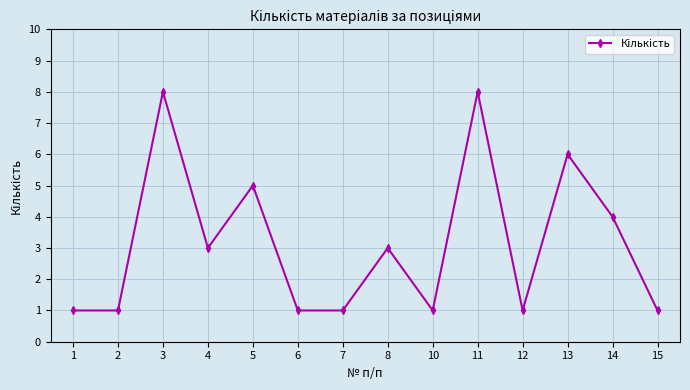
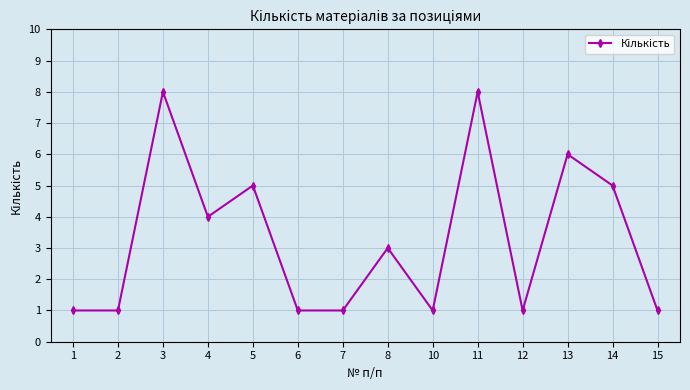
4: 3 -> 4
14: 4 -> 5
